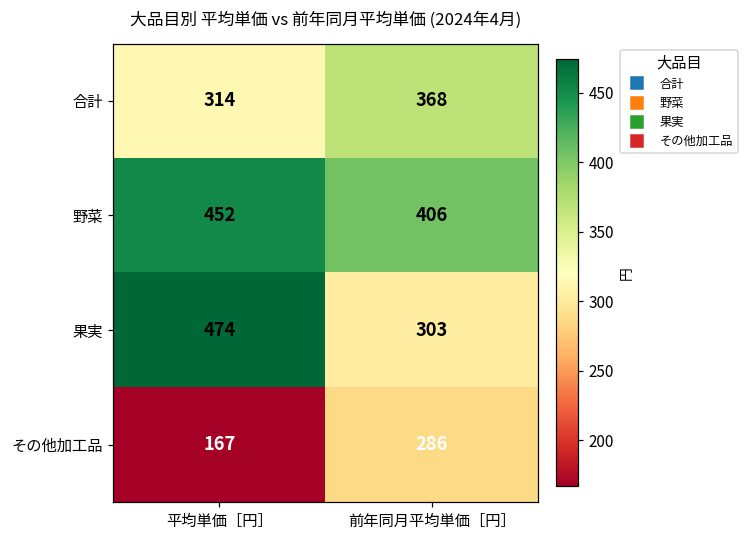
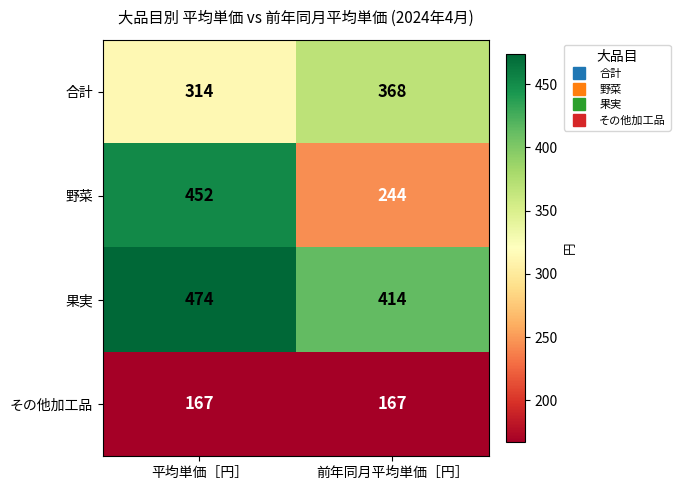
野菜, 前年同月平均単価［円］: 406 -> 244
果実, 前年同月平均単価［円］: 303 -> 414
その他加工品, 前年同月平均単価［円］: 286 -> 167
